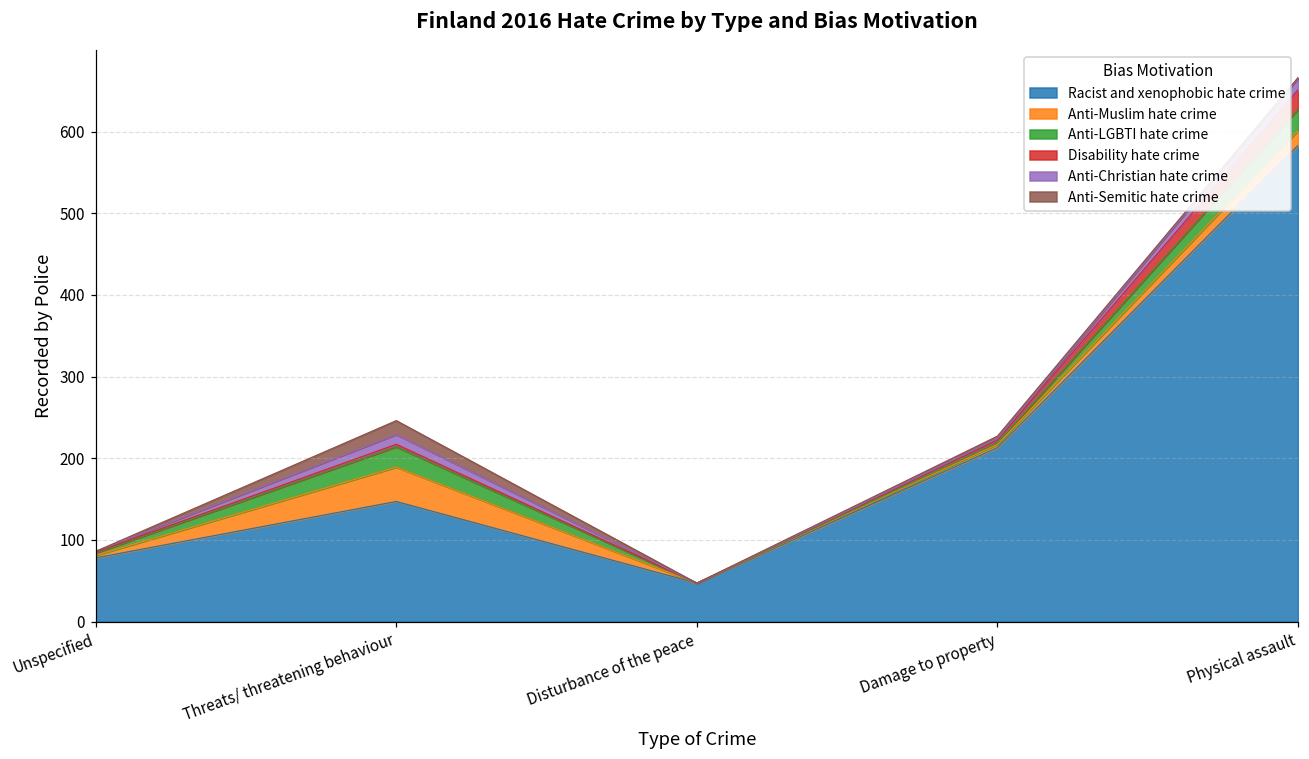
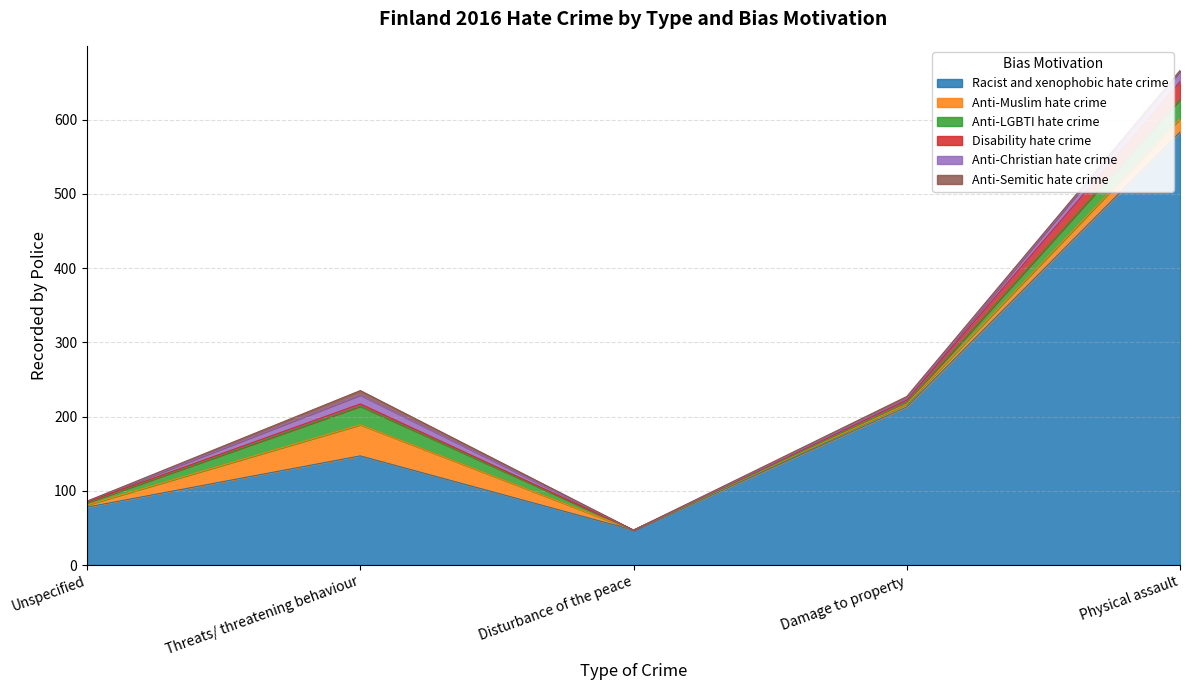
Anti-Semitic hate crime, Threats/ threatening behaviour: 20 -> 10
